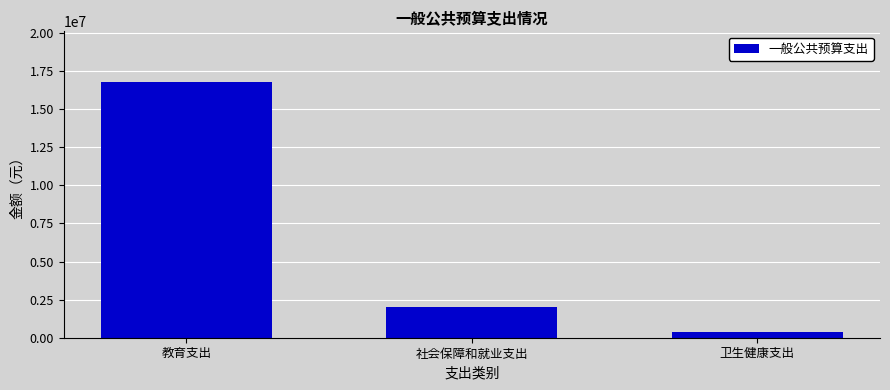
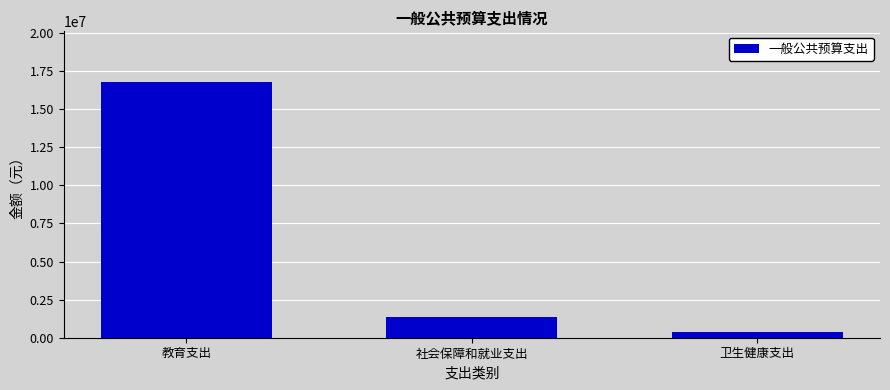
社会保障和就业支出: 2000000 -> 1400000
